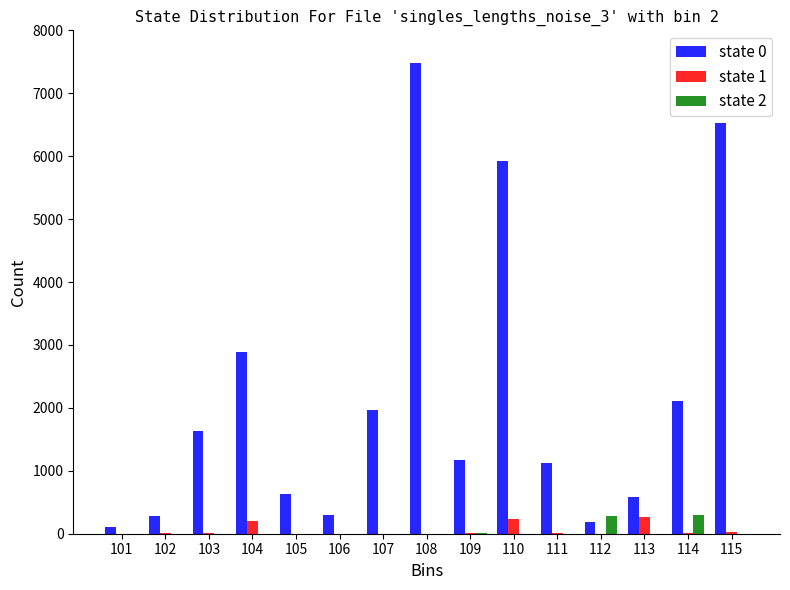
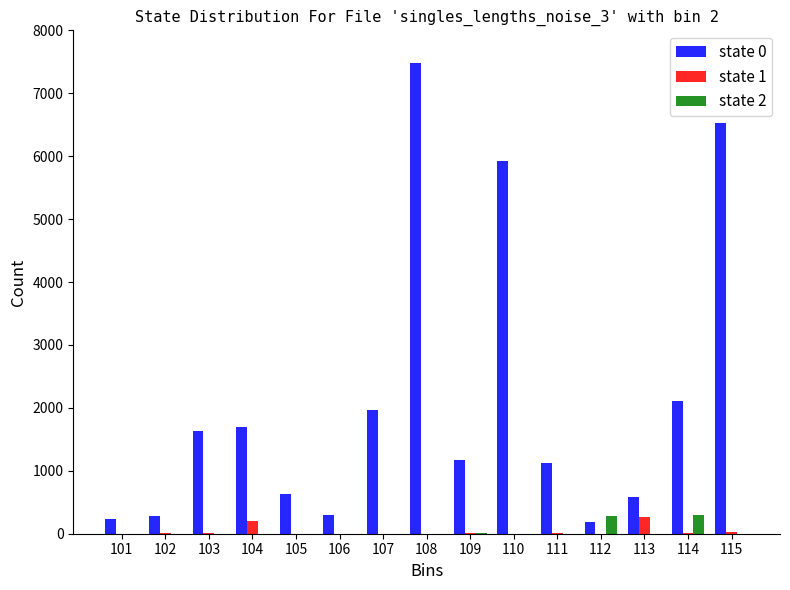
state 0, 101: 100 -> 200
state 0, 104: 2900 -> 1700
state 1, 110: 200 -> 0
